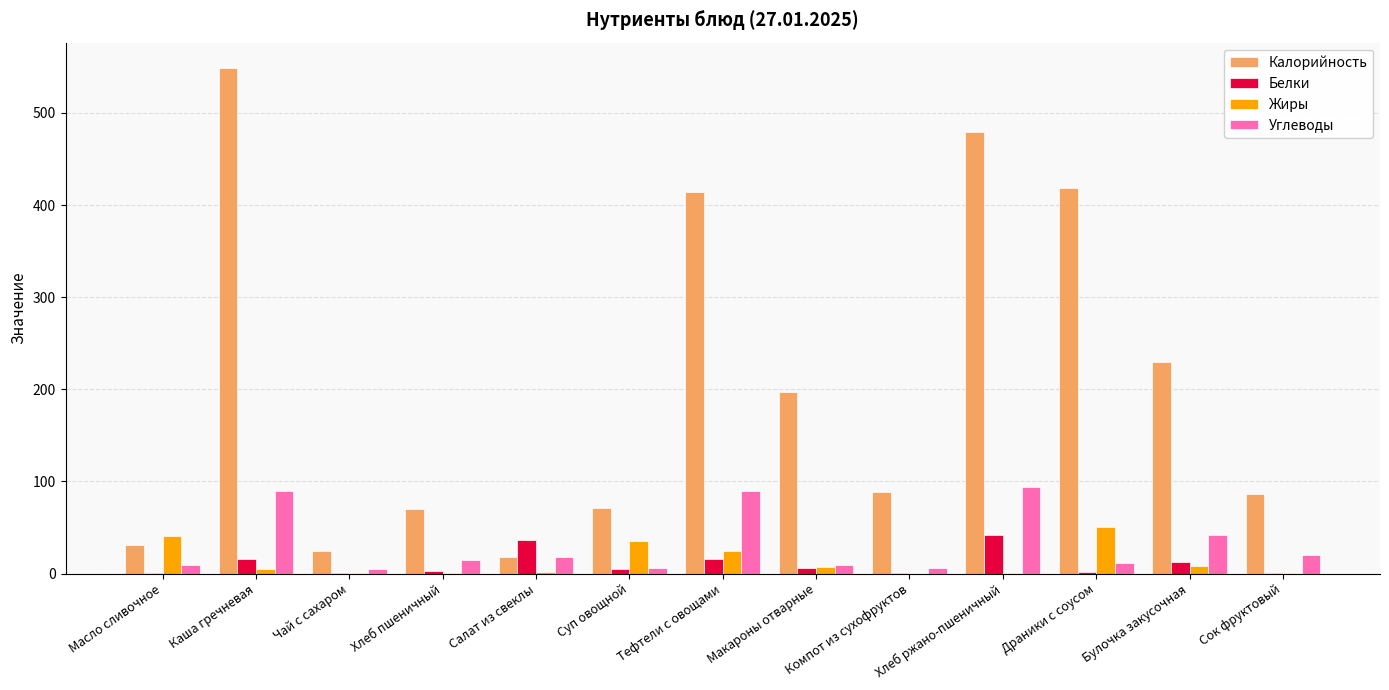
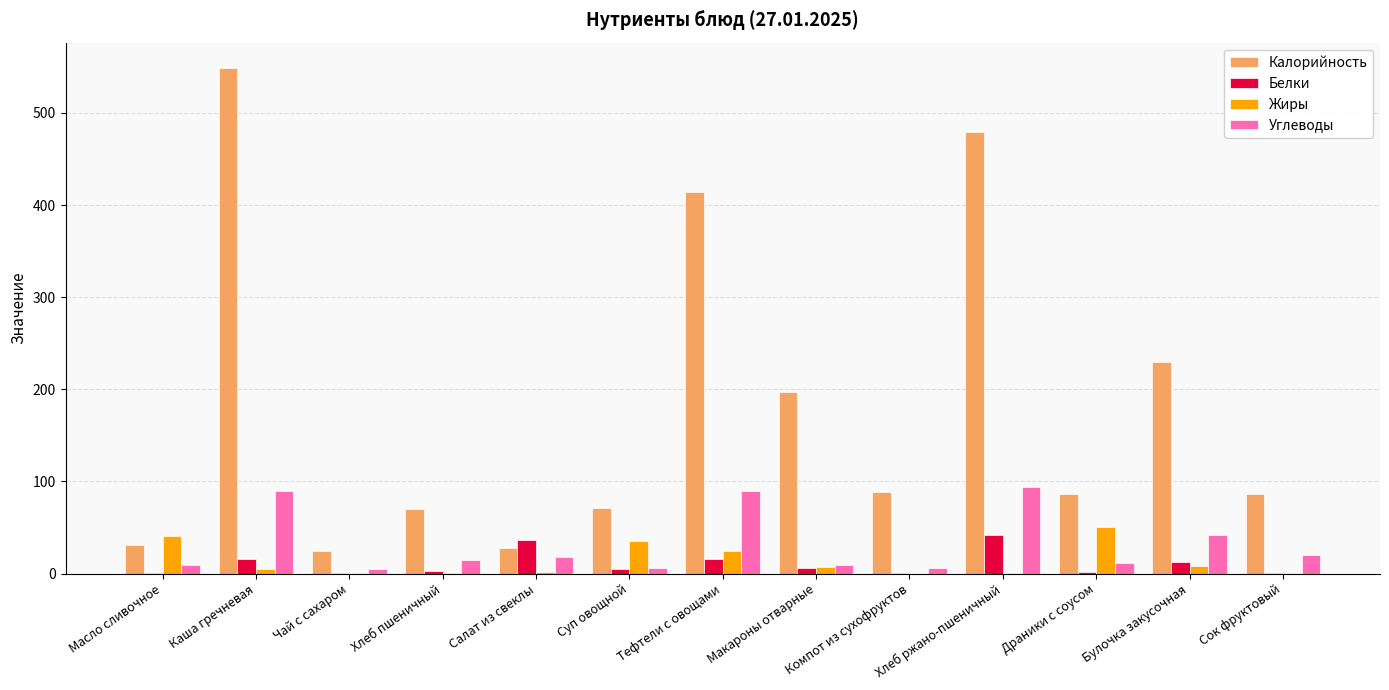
Калорийность, Салат из свеклы: 20 -> 30
Калорийность, Драники с соусом: 420 -> 90
